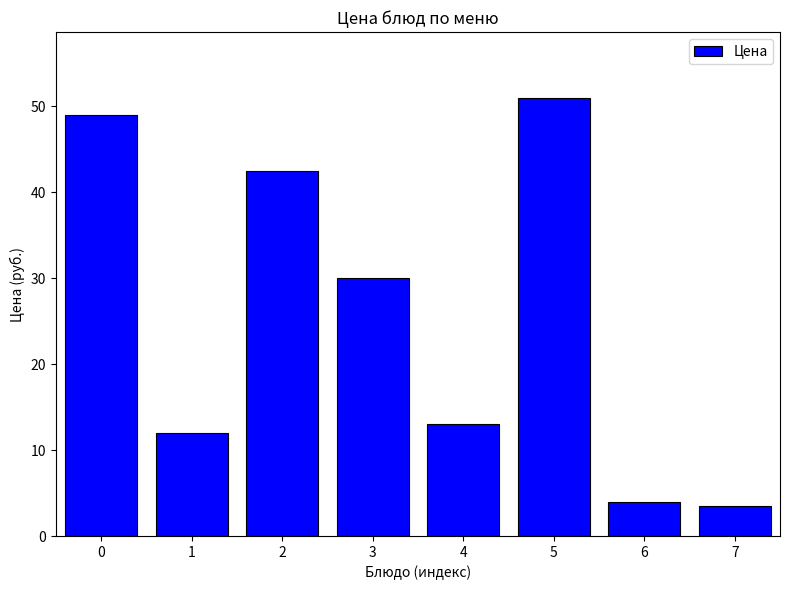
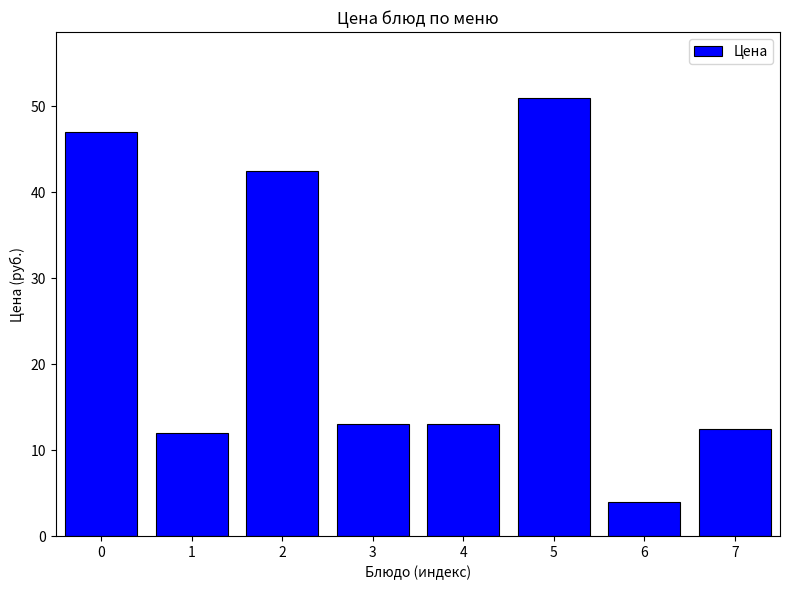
0: 49 -> 47
3: 30 -> 13
7: 4 -> 13
